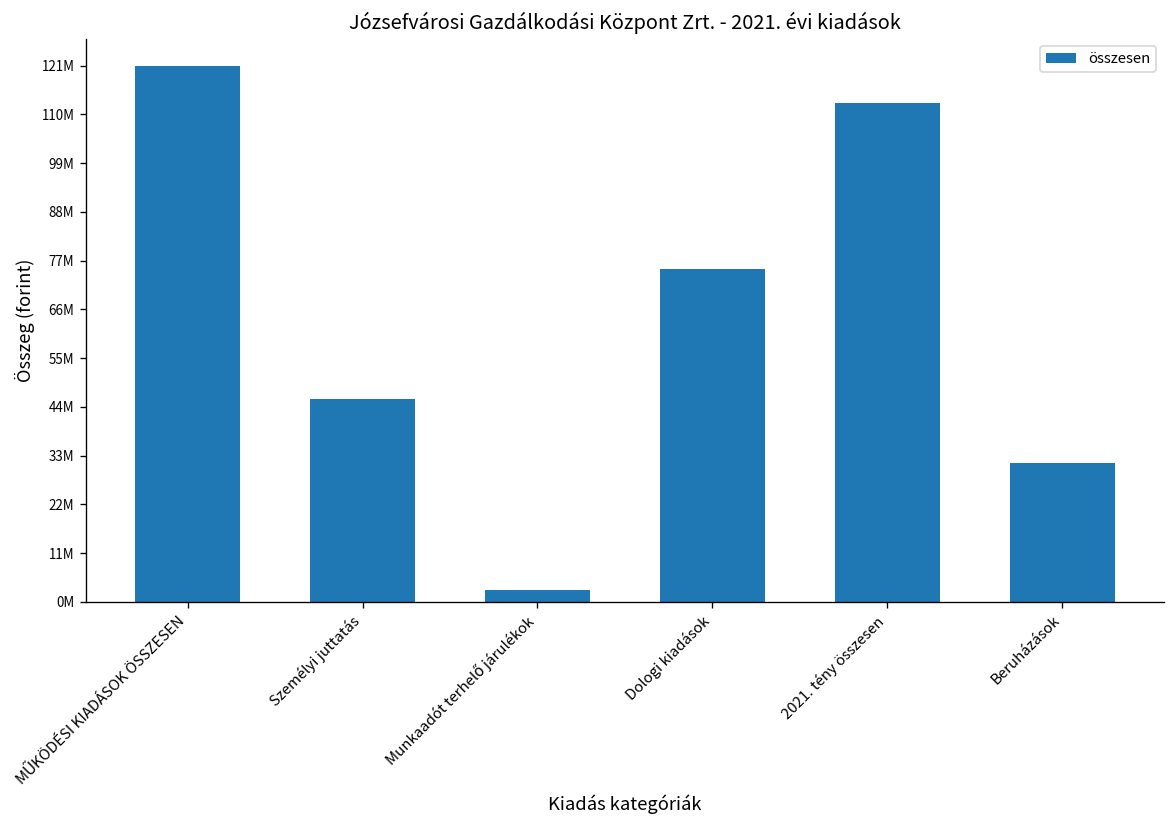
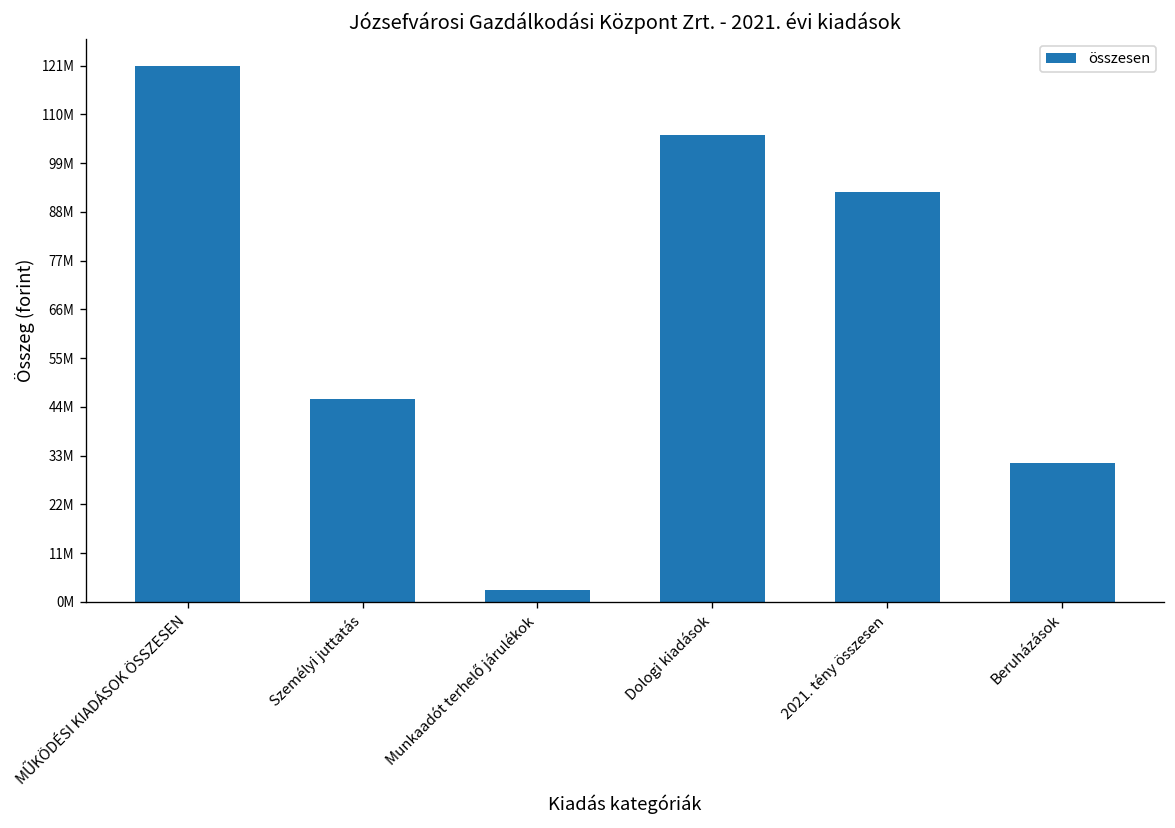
Dologi kiadások: 75000000 -> 106000000
2021. tény összesen: 113000000 -> 93000000
